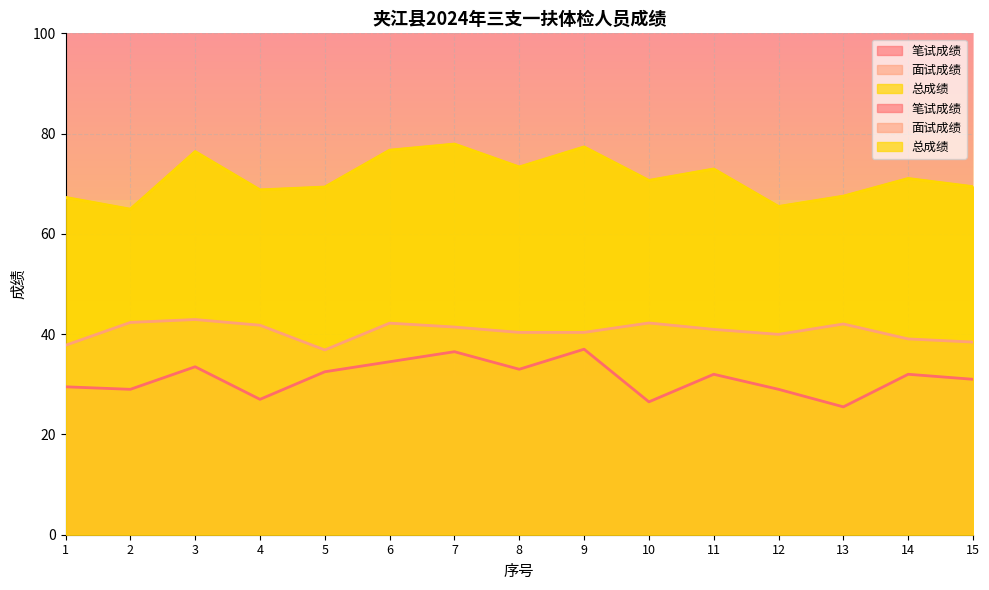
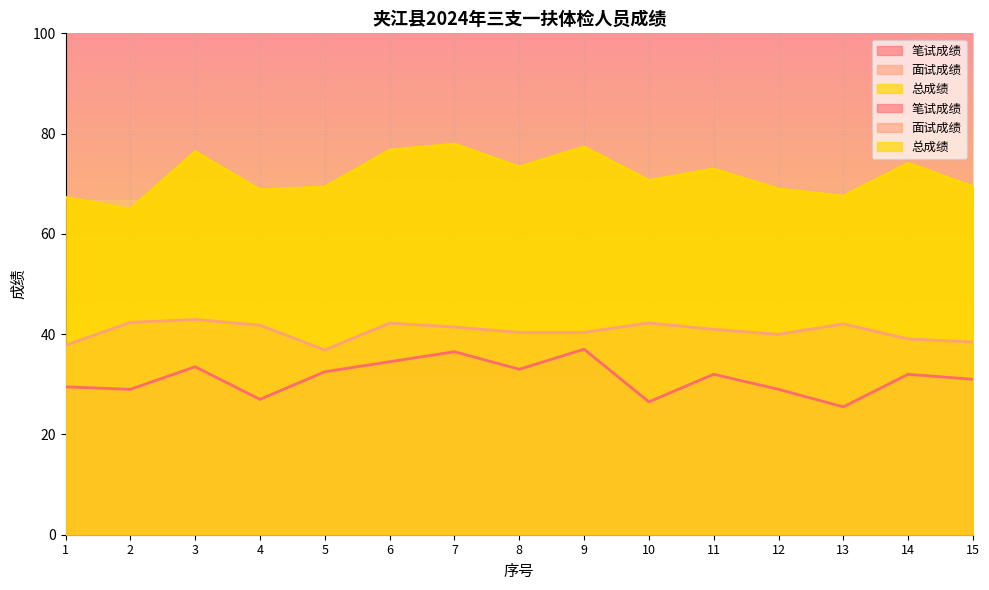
总成绩, 12: 65 -> 69
总成绩, 14: 71 -> 74
